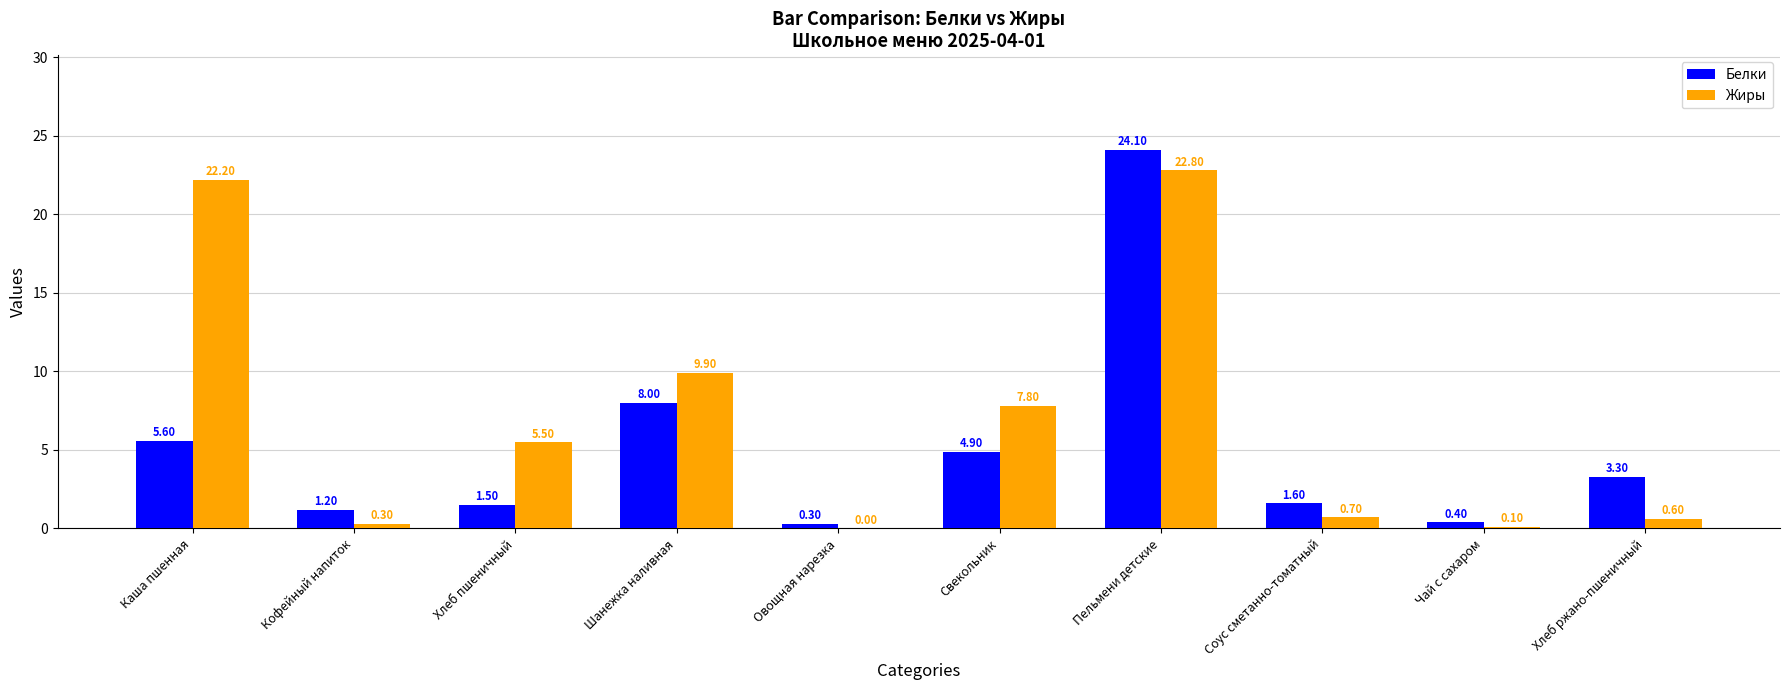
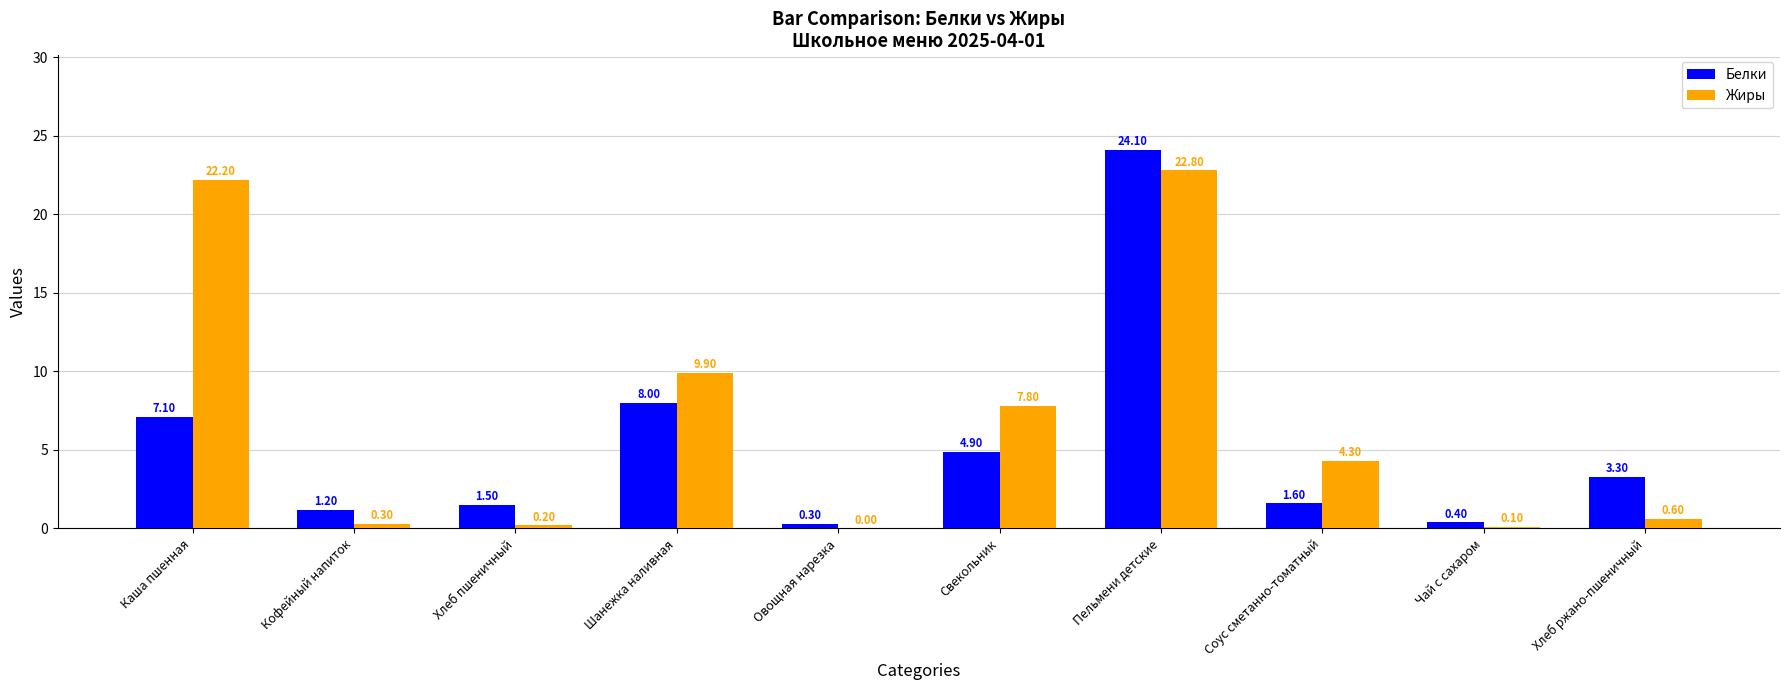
Белки, Каша пшенная: 5.60 -> 7.10
Жиры, Хлеб пшеничный: 5.50 -> 0.20
Жиры, Соус сметанно-томатный: 0.70 -> 4.30
